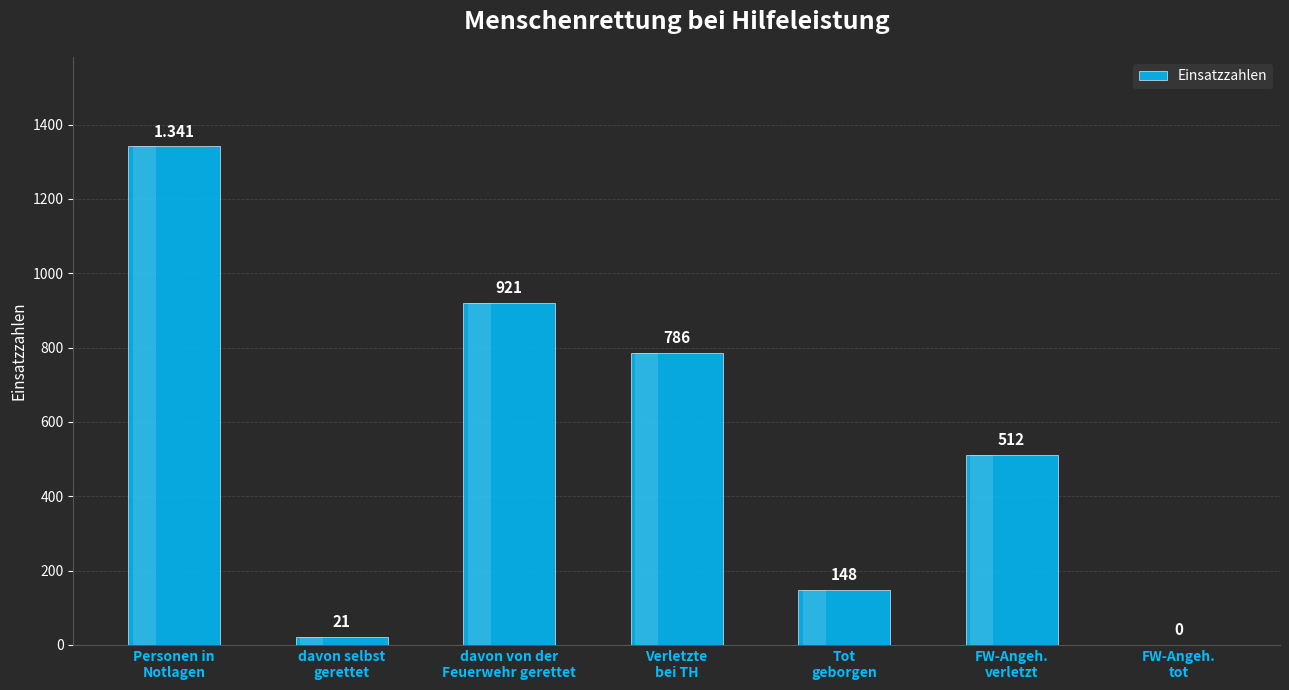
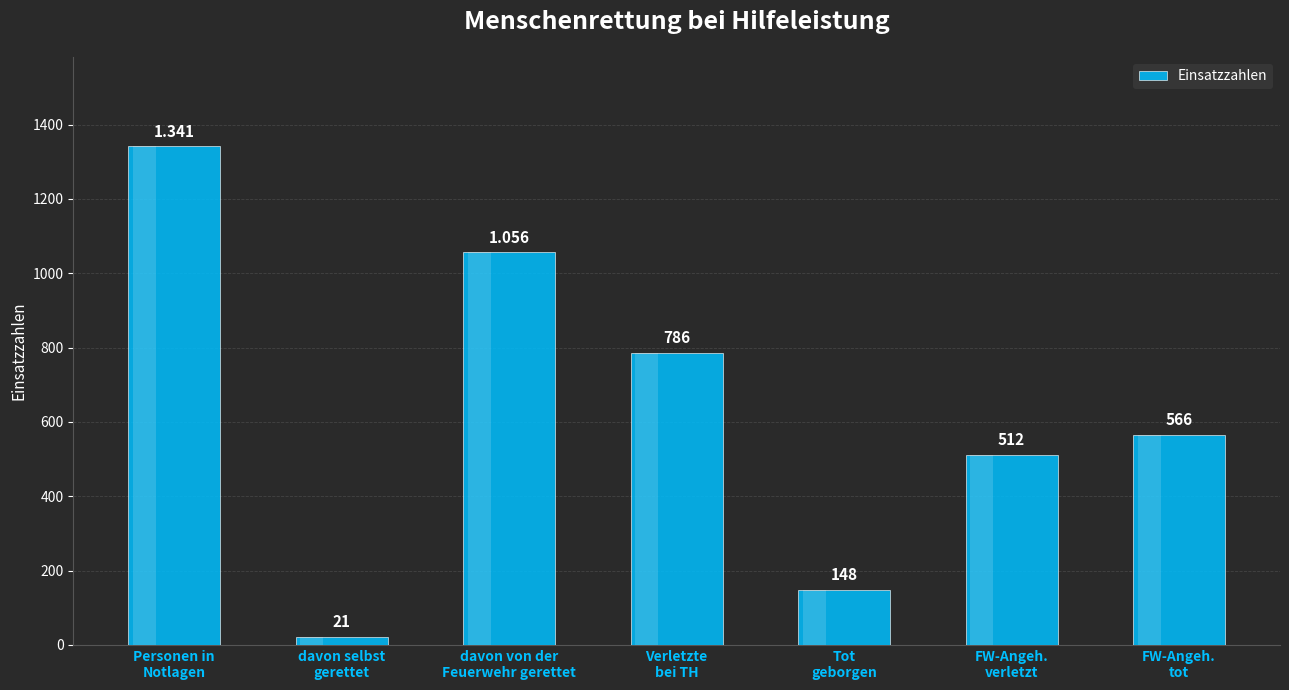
davon von der Feuerwehr gerettet: 921 -> 1.056
FW-Angeh. tot: 0 -> 566
